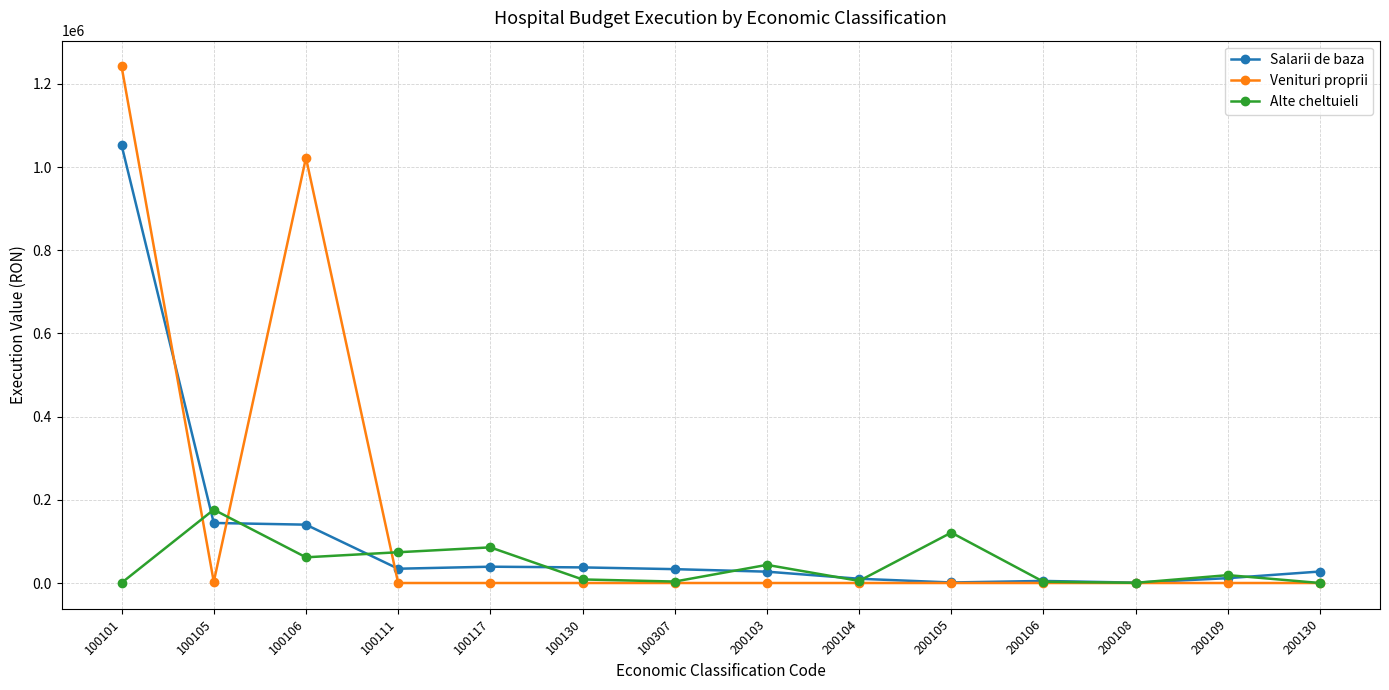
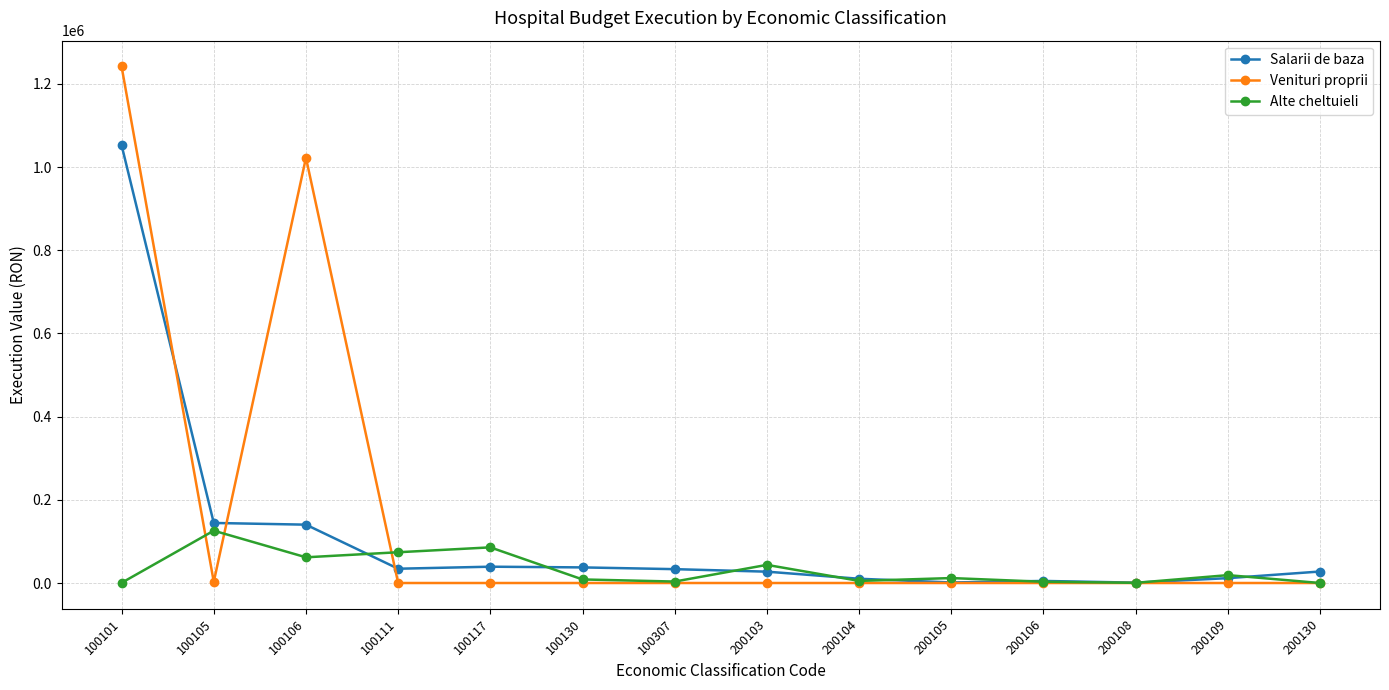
Alte cheltuieli, 100105: 180000 -> 130000
Alte cheltuieli, 200105: 120000 -> 10000
